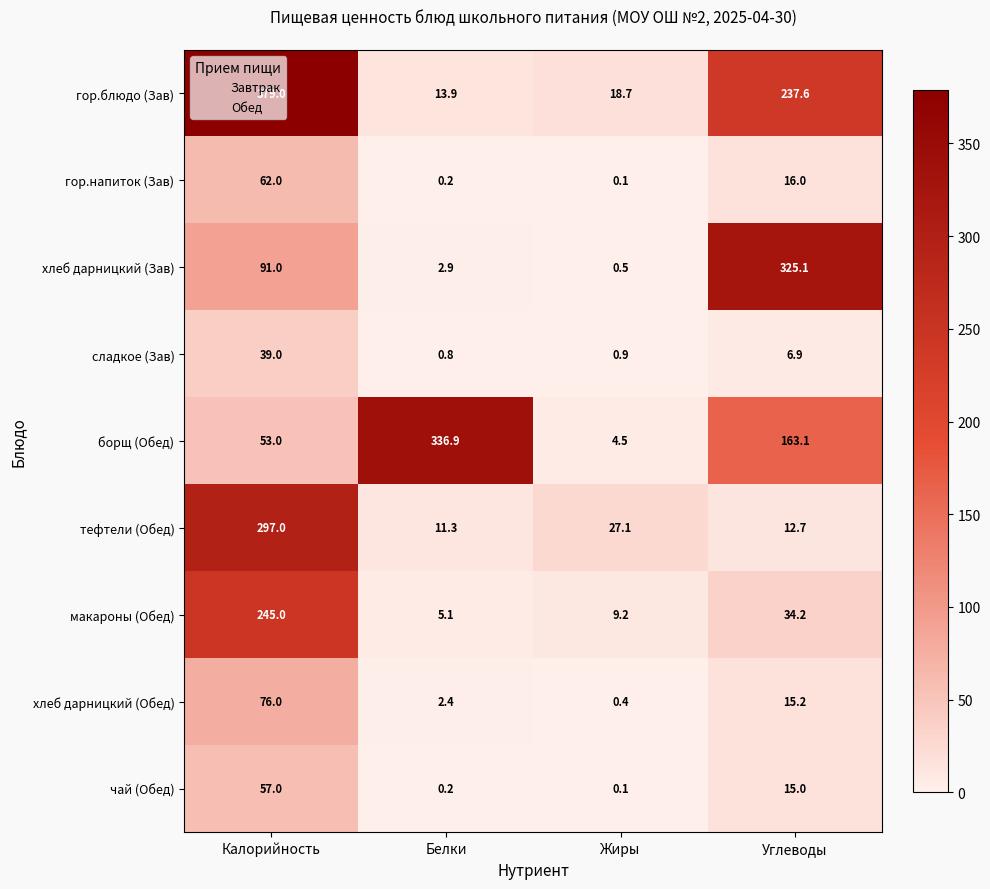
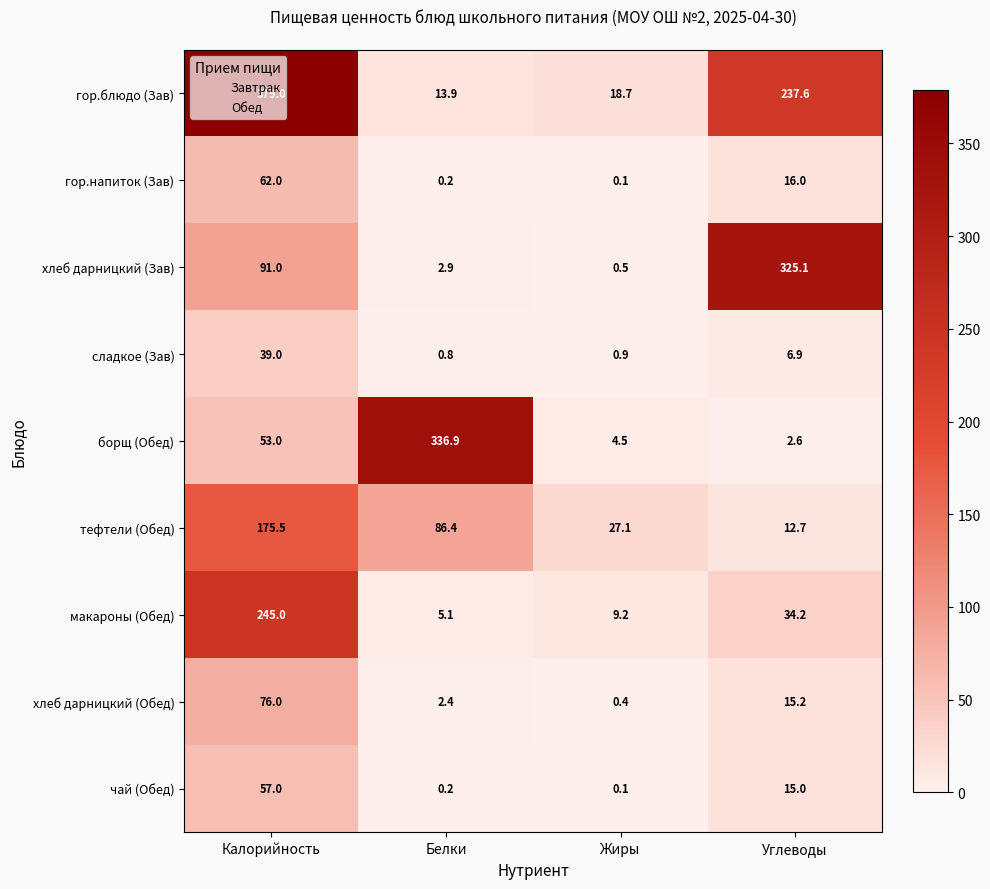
борщ (Обед), Углеводы: 163.1 -> 2.6
тефтели (Обед), Калорийность: 297.0 -> 175.5
тефтели (Обед), Белки: 11.3 -> 86.4
